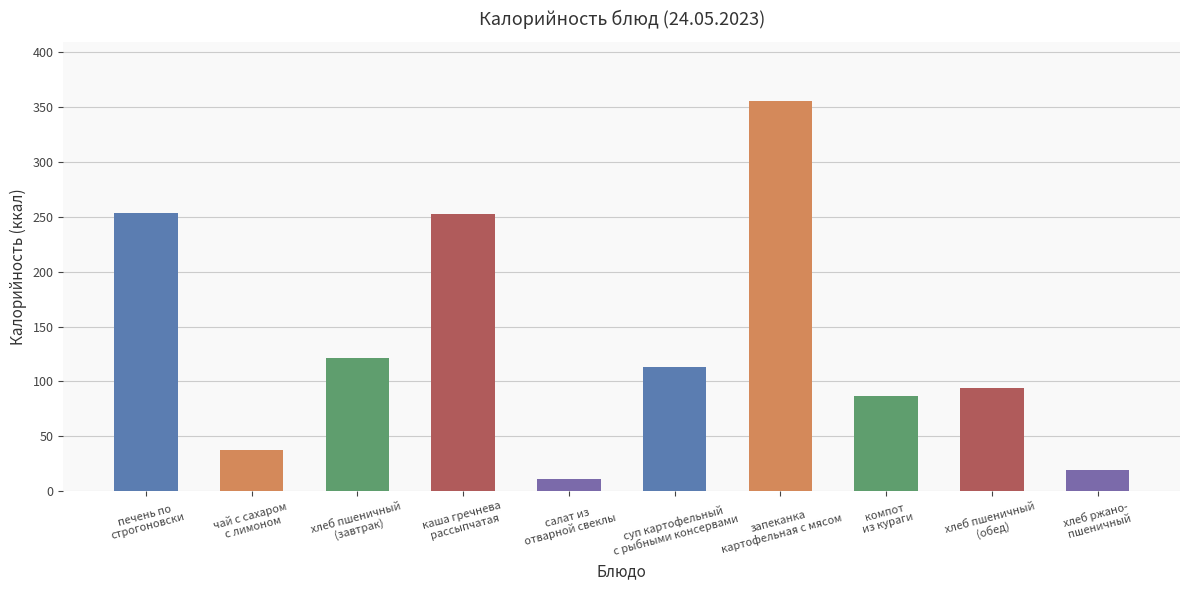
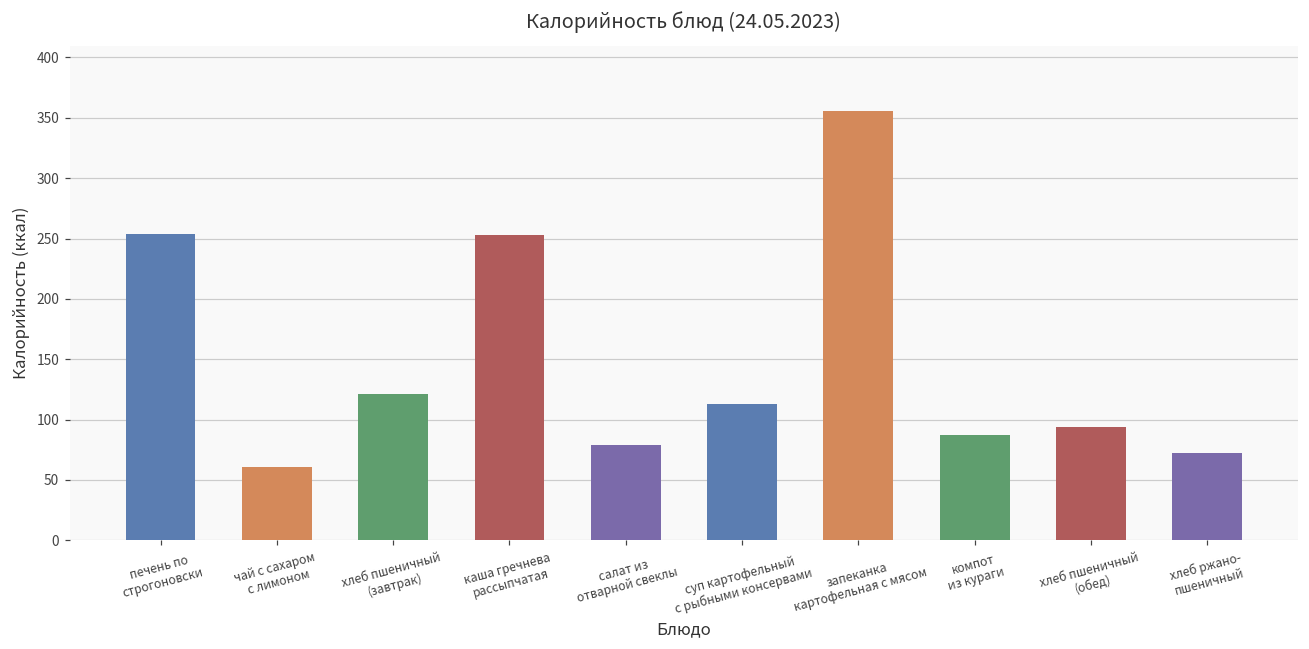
чай с сахаром с лимоном: 37 -> 61
салат из отварной свеклы: 11 -> 79
хлеб ржано- пшеничный: 19 -> 72
